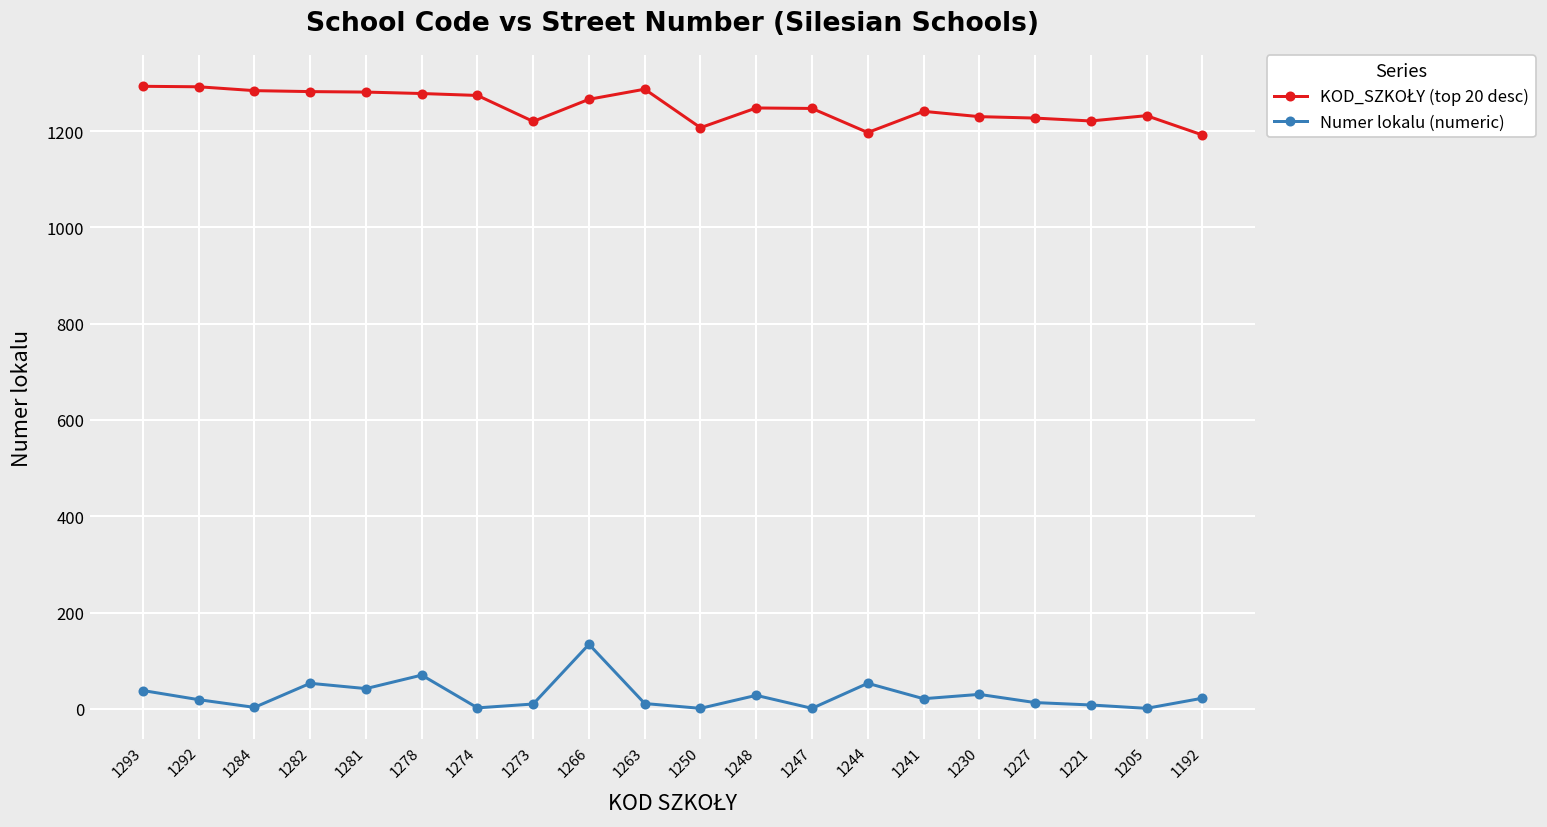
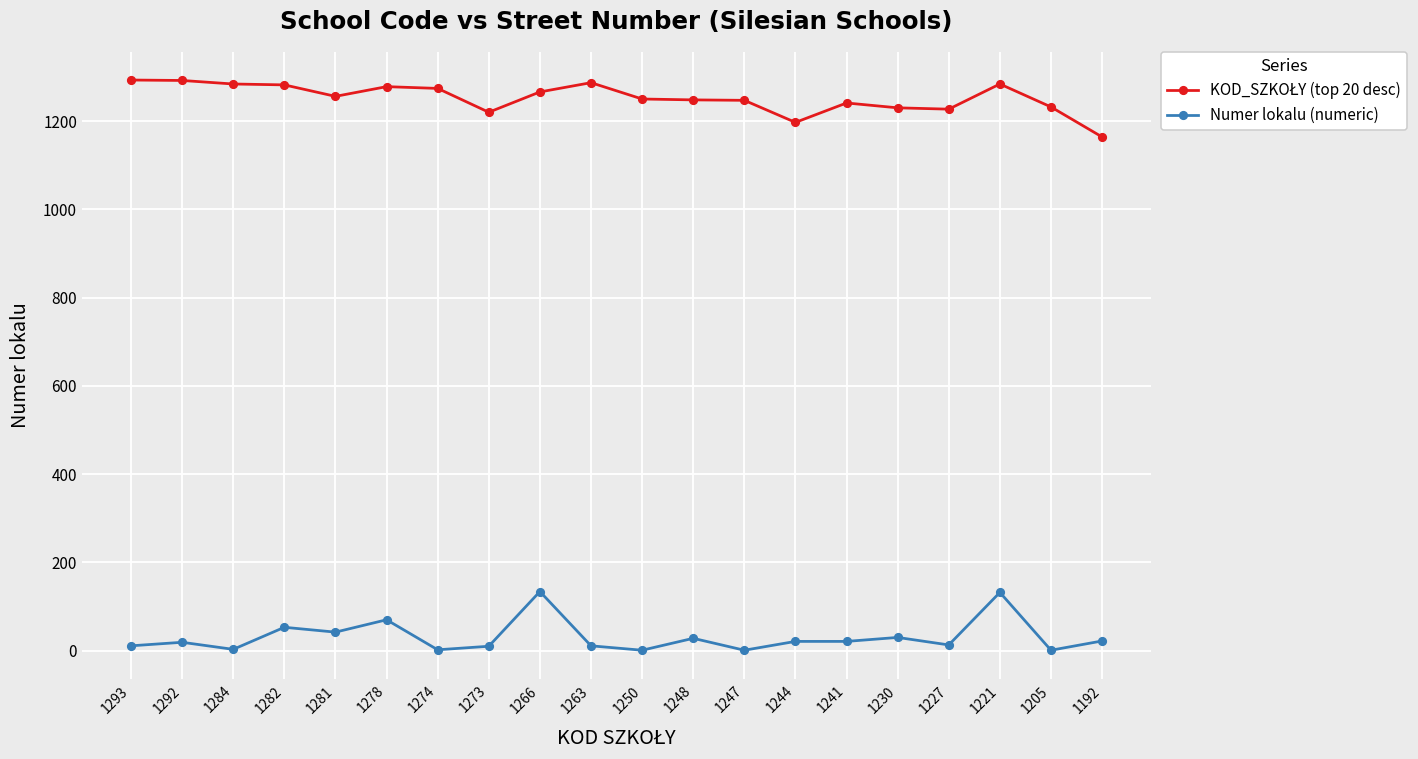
Numer lokalu (numeric), 1293: 40 -> 10
KOD_SZKOŁY (top 20 desc), 1281: 1280 -> 1260
KOD_SZKOŁY (top 20 desc), 1250: 1210 -> 1250
Numer lokalu (numeric), 1244: 50 -> 20
KOD_SZKOŁY (top 20 desc), 1221: 1220 -> 1280
Numer lokalu (numeric), 1221: 10 -> 130
KOD_SZKOŁY (top 20 desc), 1192: 1190 -> 1160
